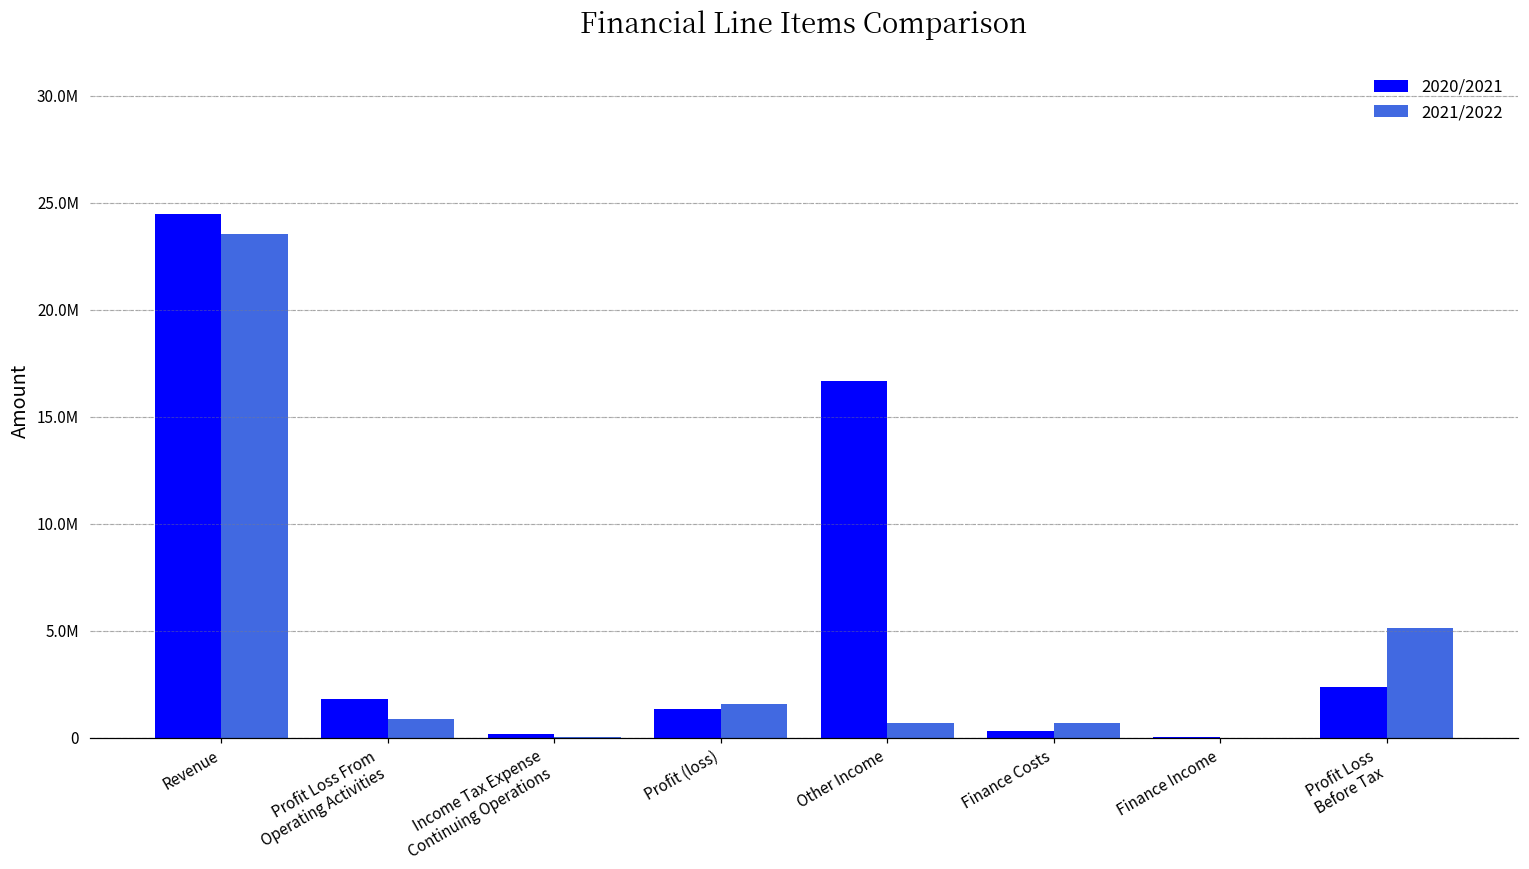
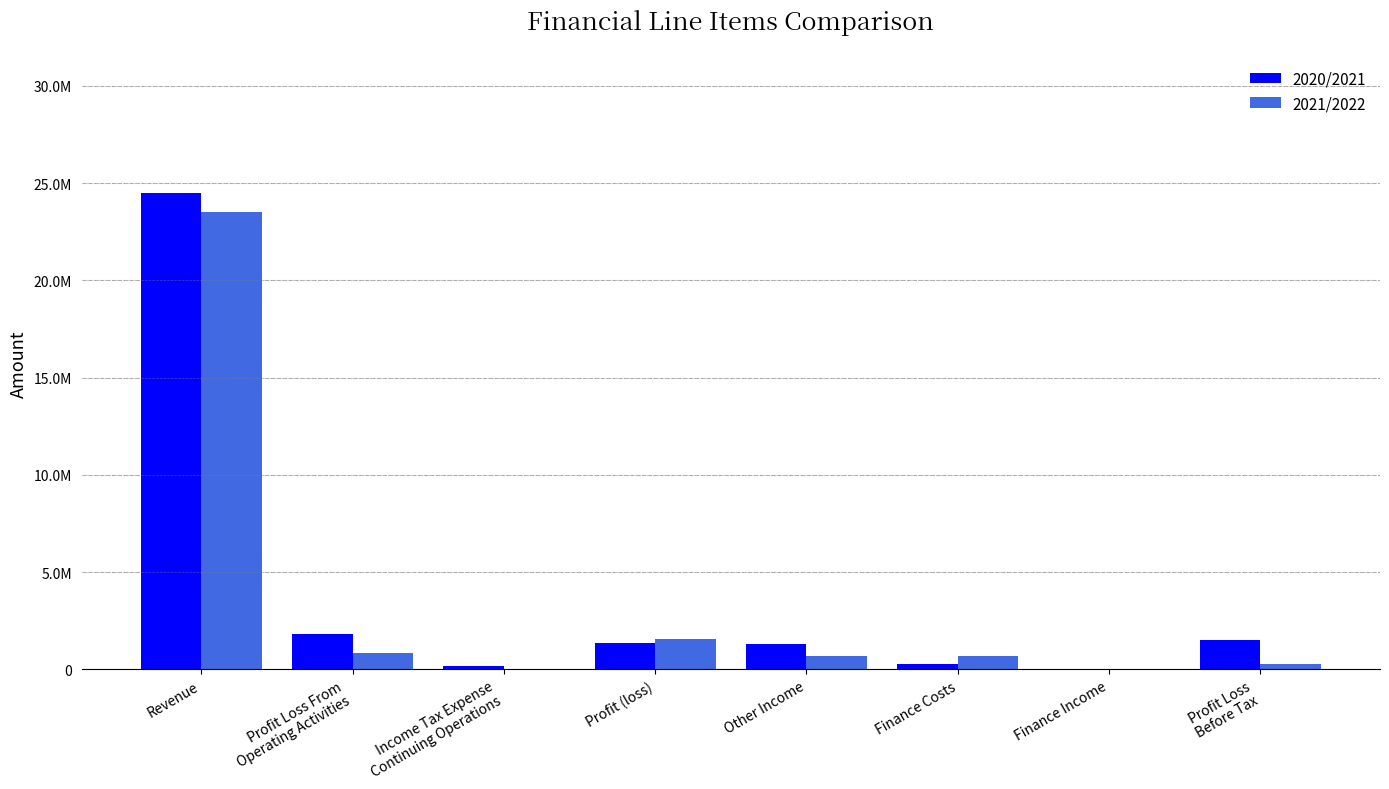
2020/2021, Other Income: 16700000 -> 1300000
2020/2021, Profit Loss Before Tax: 2300000 -> 1500000
2021/2022, Profit Loss Before Tax: 5100000 -> 300000
